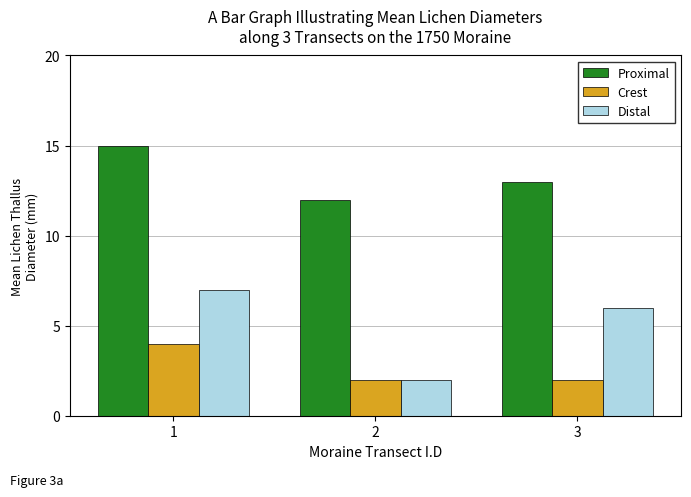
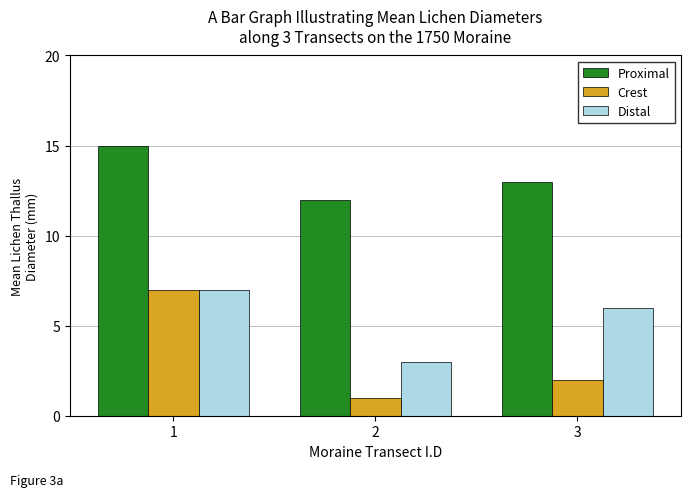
Crest, 1: 4 -> 7
Crest, 2: 2 -> 1
Distal, 2: 2 -> 3
